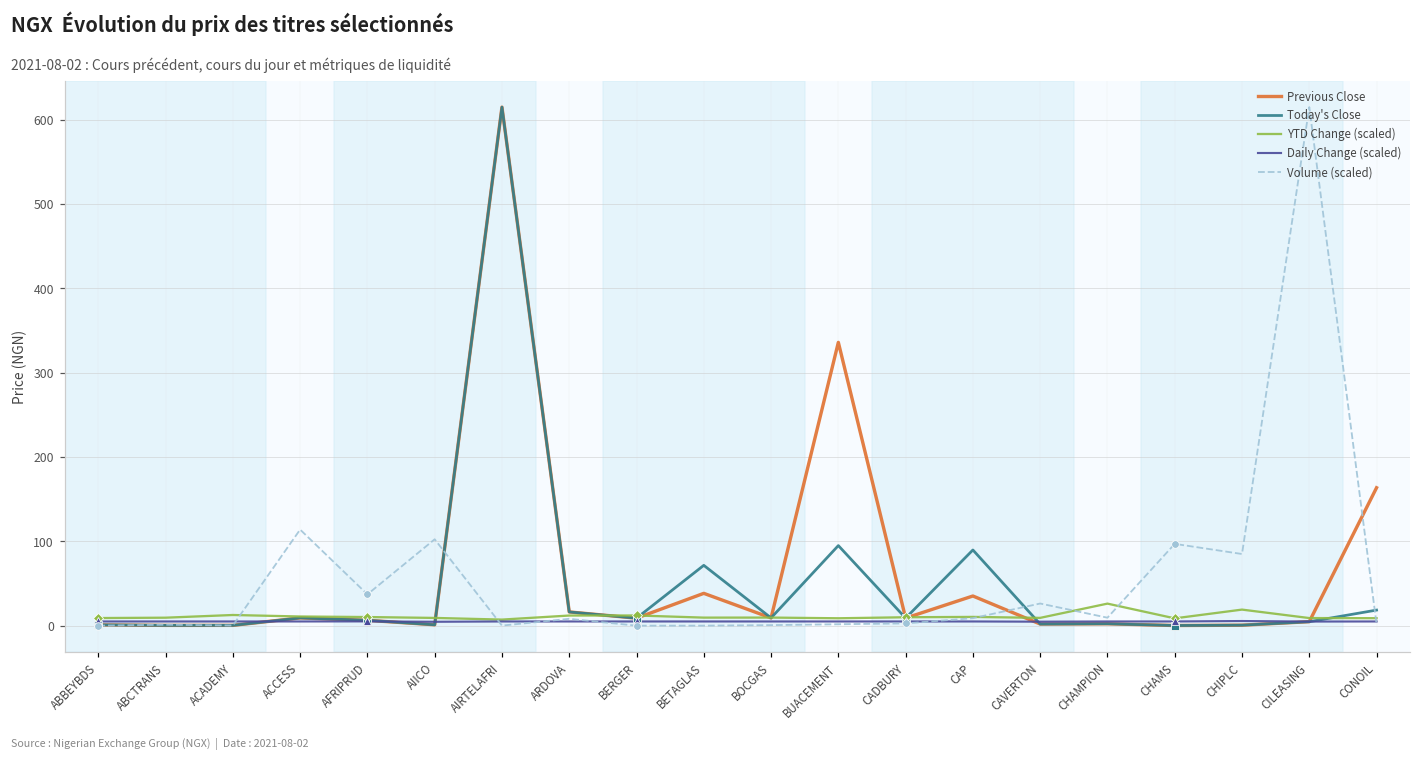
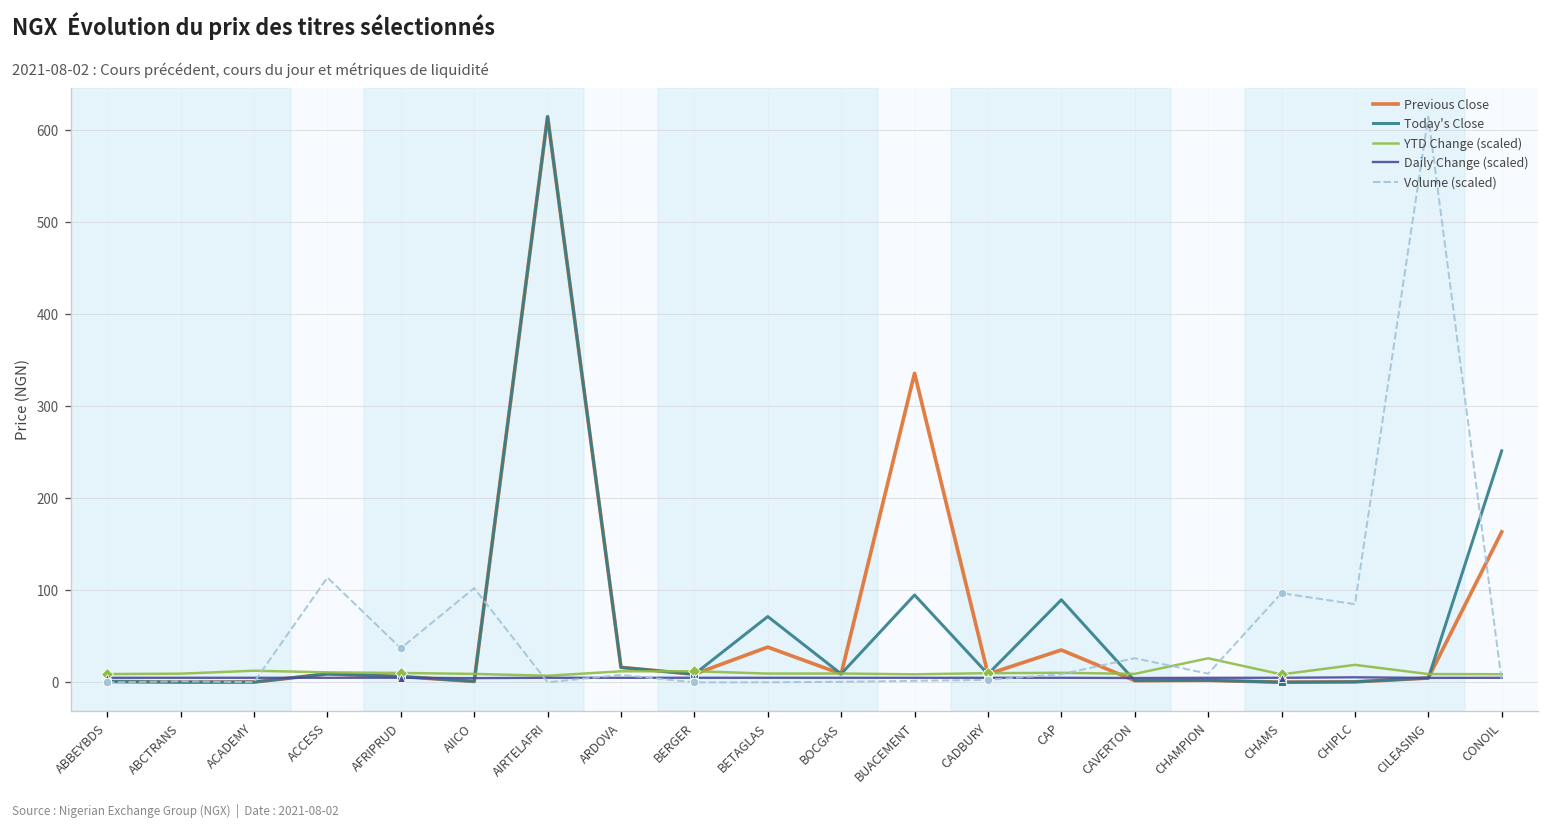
Today's Close, CONOIL: 20 -> 250
